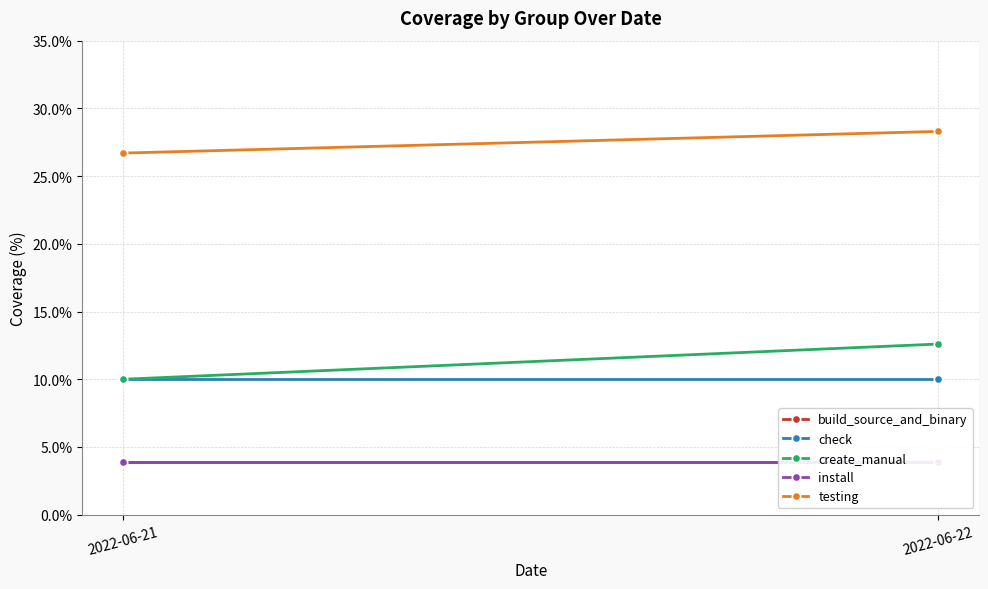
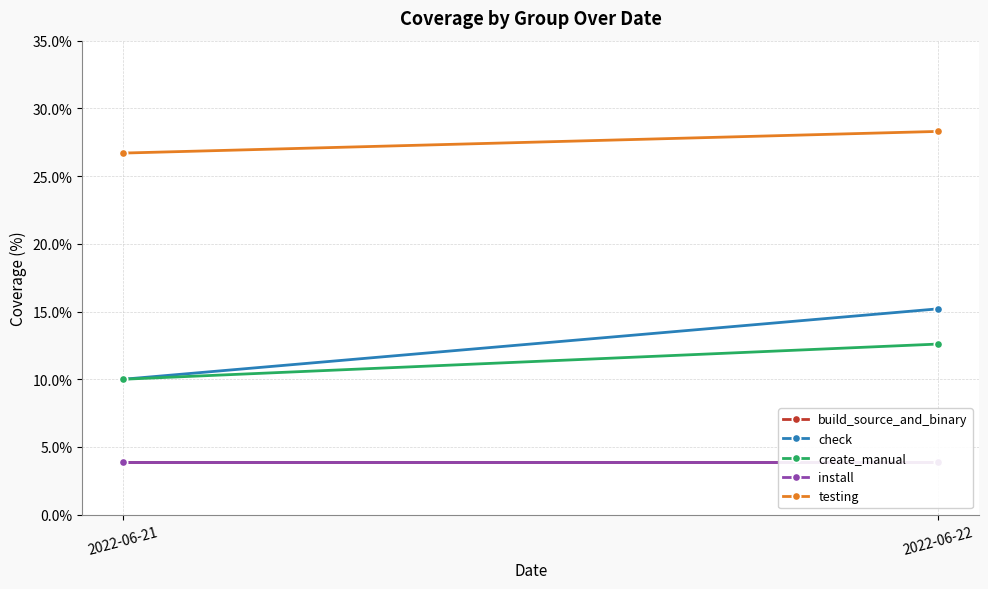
check, 2022-06-22: 10.0% -> 15.2%
